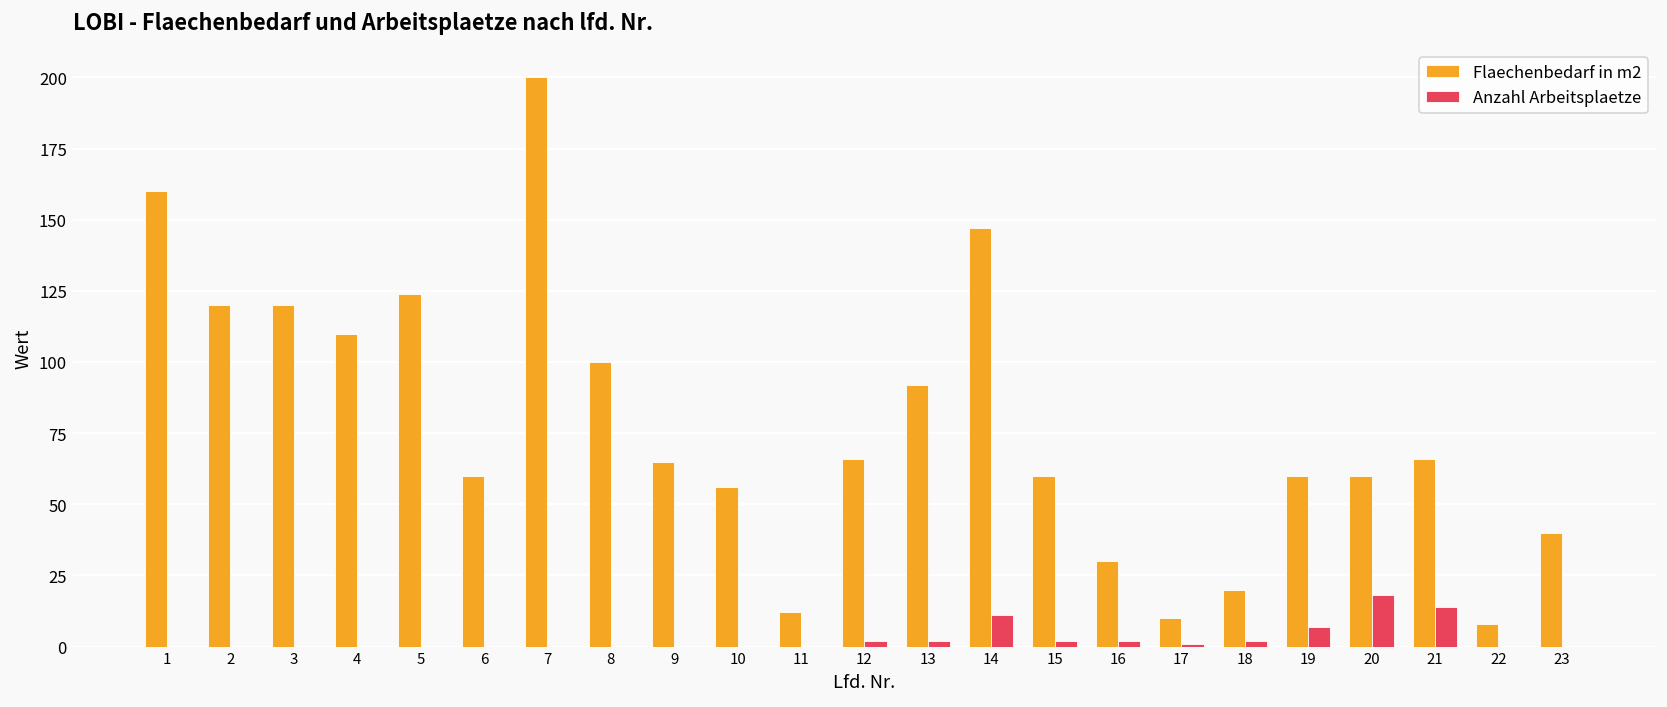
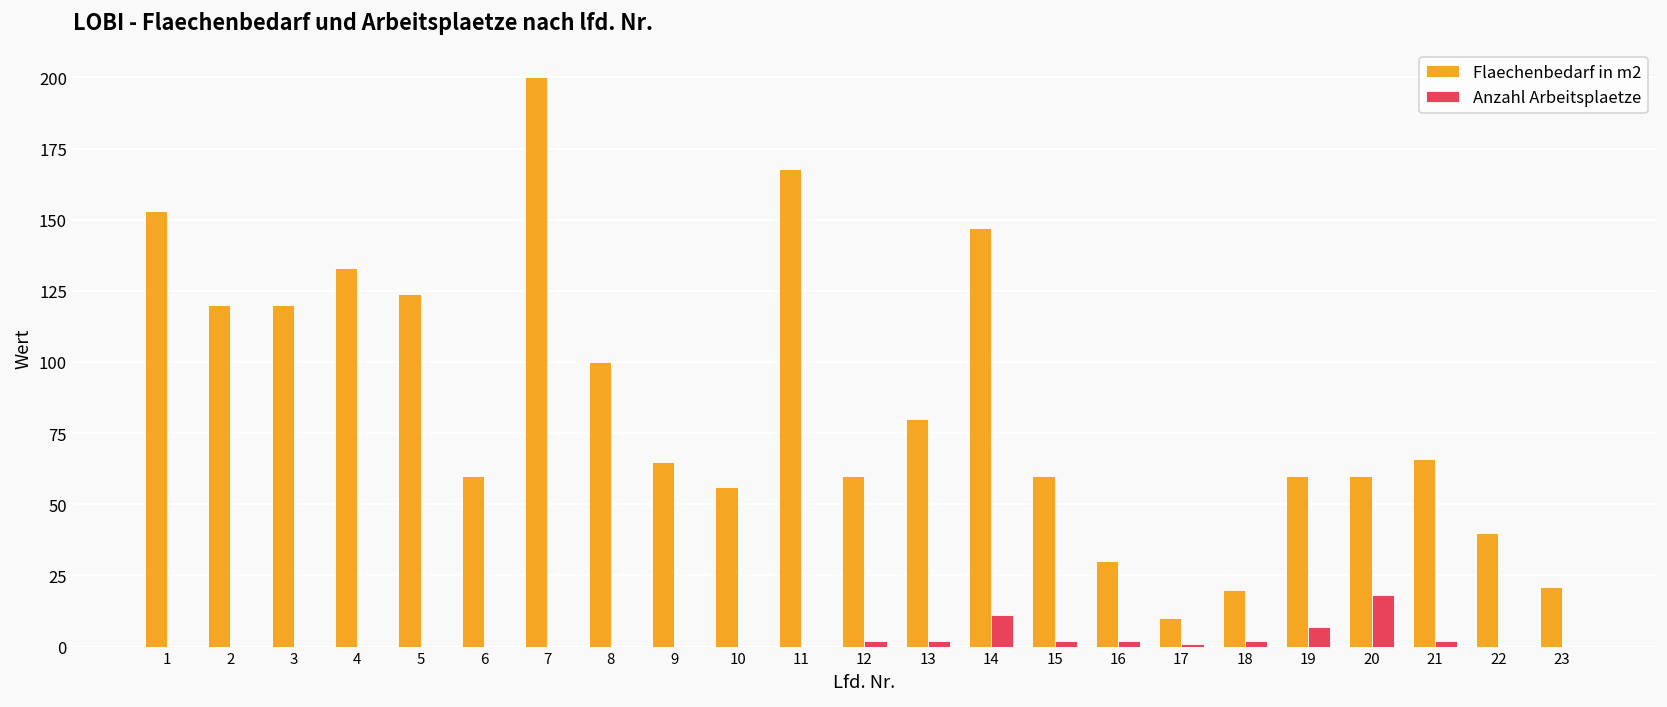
Flaechenbedarf in m2, 1: 160 -> 153
Flaechenbedarf in m2, 4: 110 -> 133
Flaechenbedarf in m2, 11: 12 -> 168
Flaechenbedarf in m2, 12: 66 -> 60
Flaechenbedarf in m2, 13: 92 -> 80
Anzahl Arbeitsplaetze, 21: 14 -> 2
Flaechenbedarf in m2, 22: 8 -> 40
Flaechenbedarf in m2, 23: 40 -> 21
